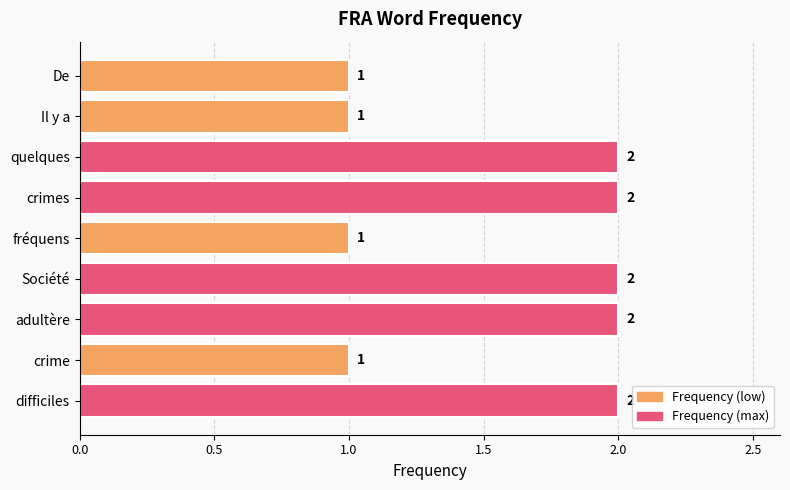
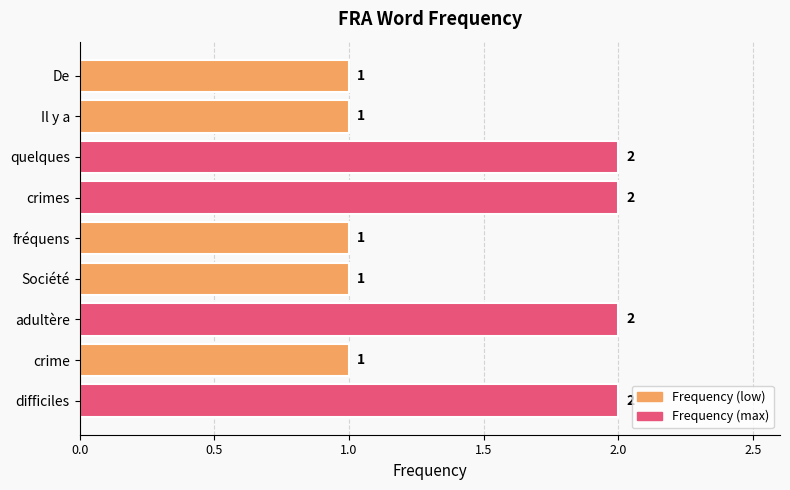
Société: 2 -> 1
